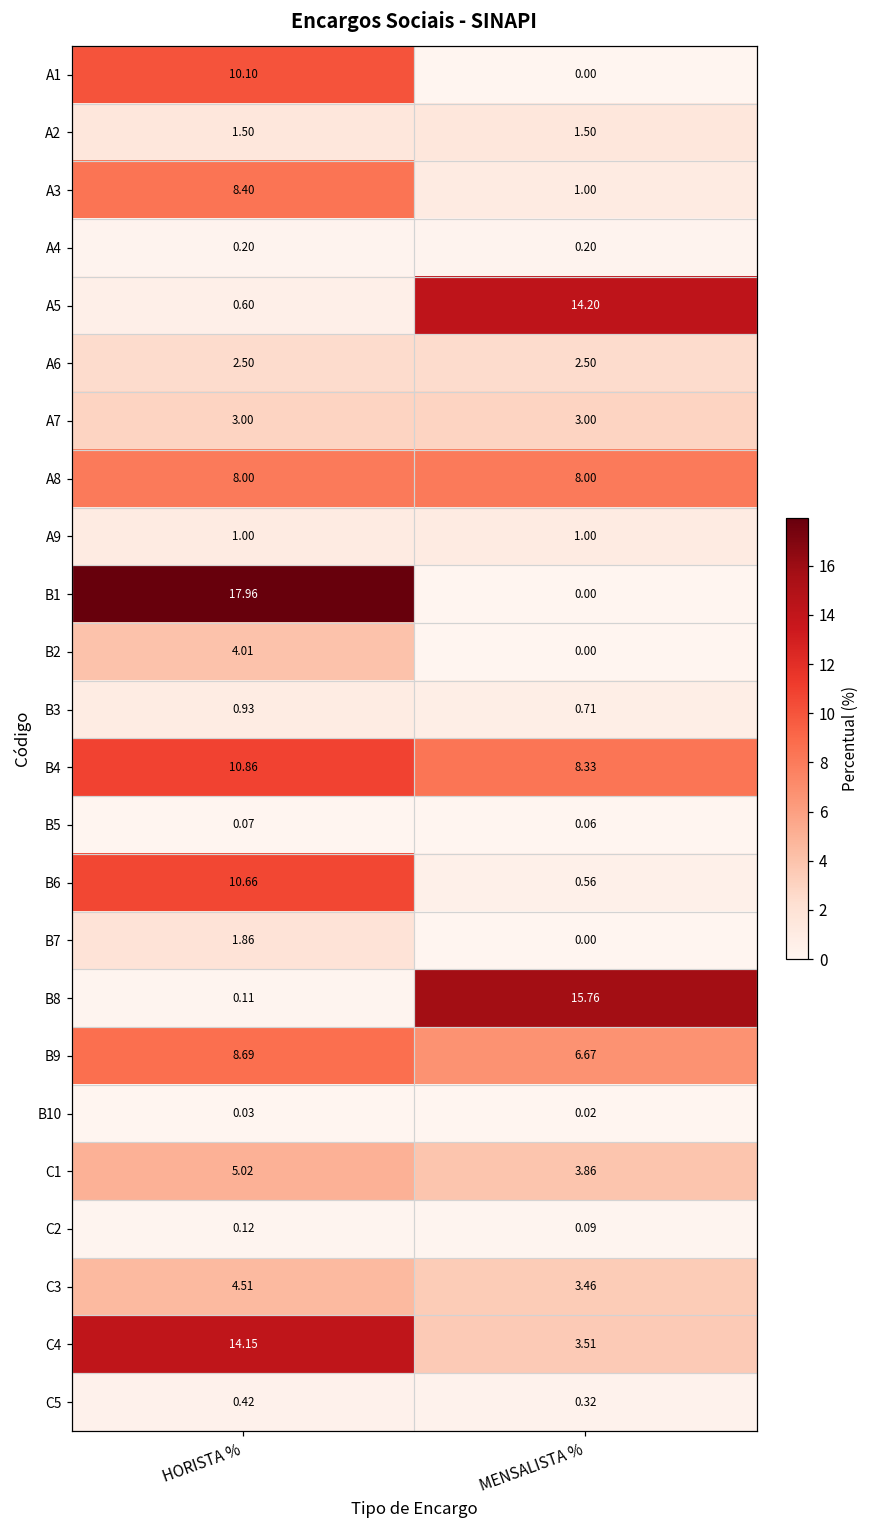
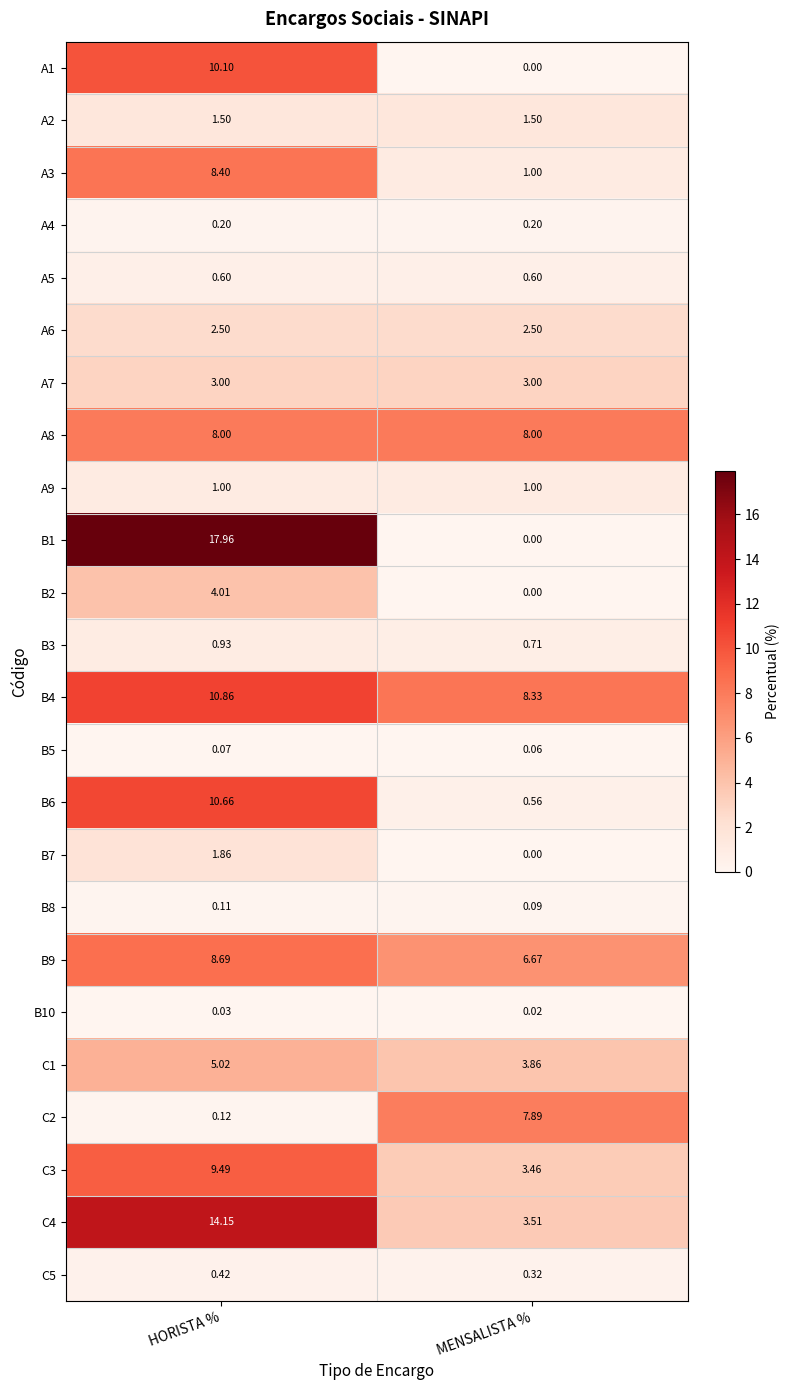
A5, MENSALISTA %: 14.20 -> 0.60
B8, MENSALISTA %: 15.76 -> 0.09
C2, MENSALISTA %: 0.09 -> 7.89
C3, HORISTA %: 4.51 -> 9.49
